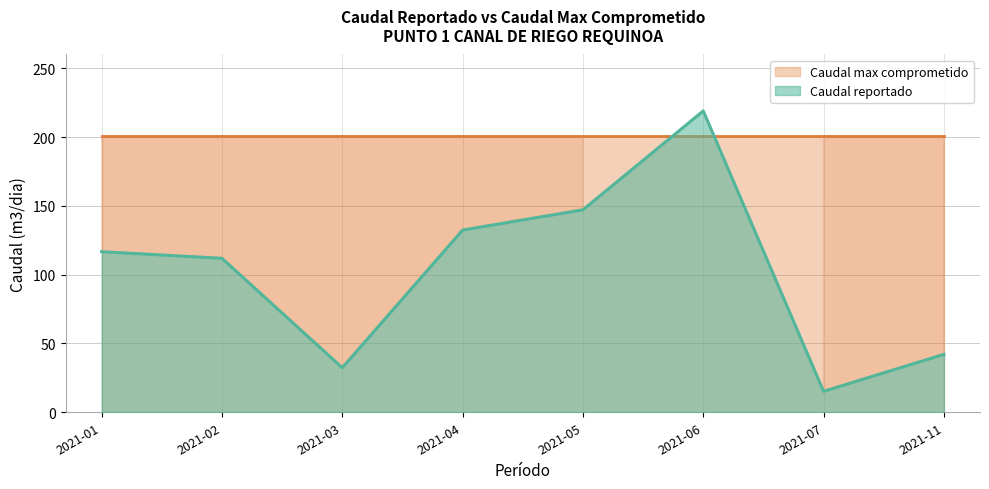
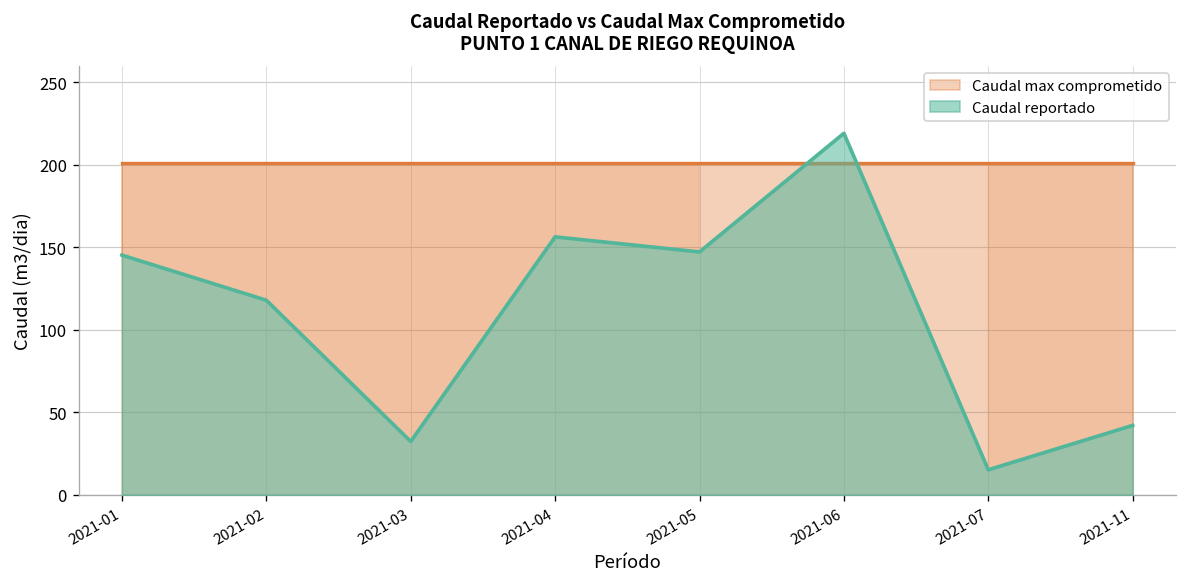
Caudal reportado, 2021-01: 117 -> 145
Caudal reportado, 2021-02: 112 -> 118
Caudal reportado, 2021-04: 132 -> 156
